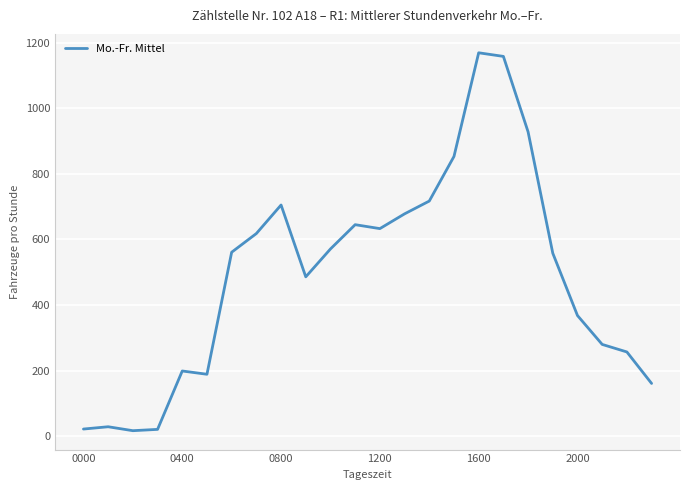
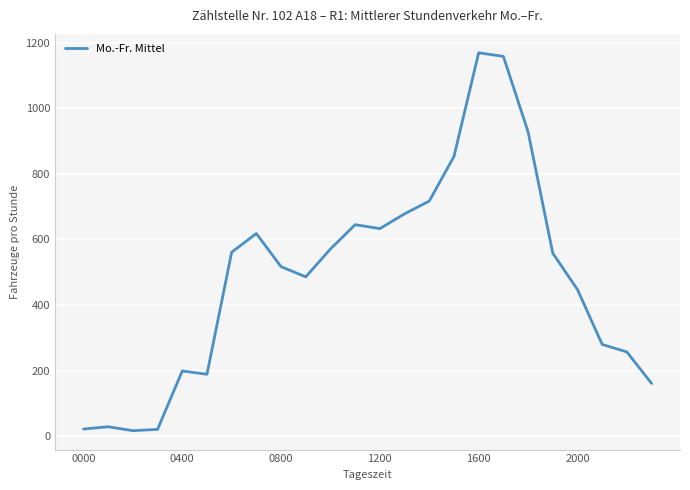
0800: 710 -> 520
2000: 370 -> 450
